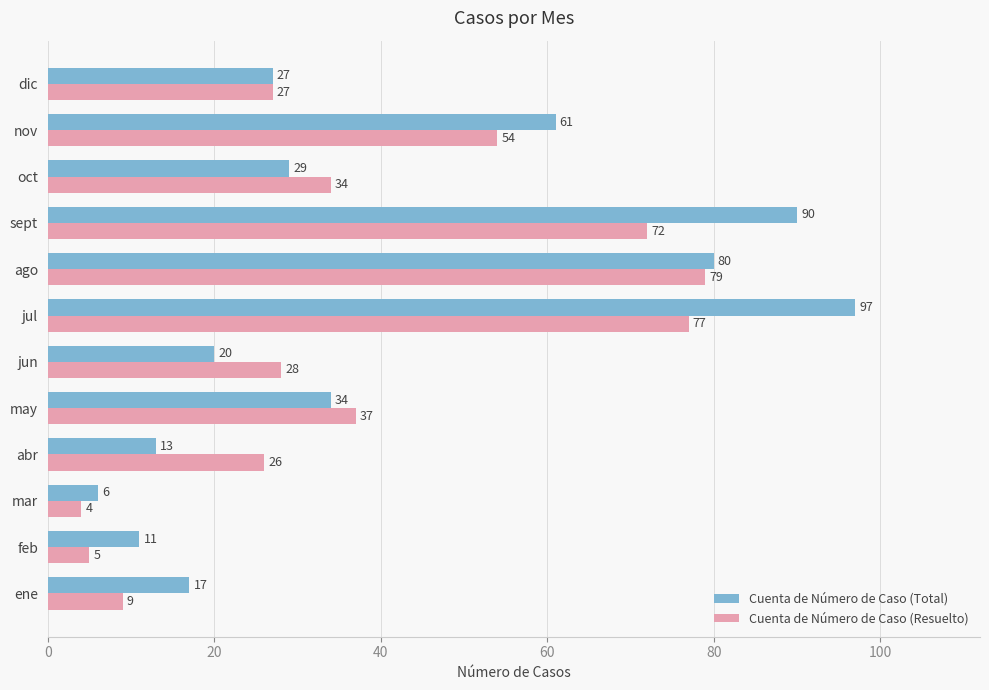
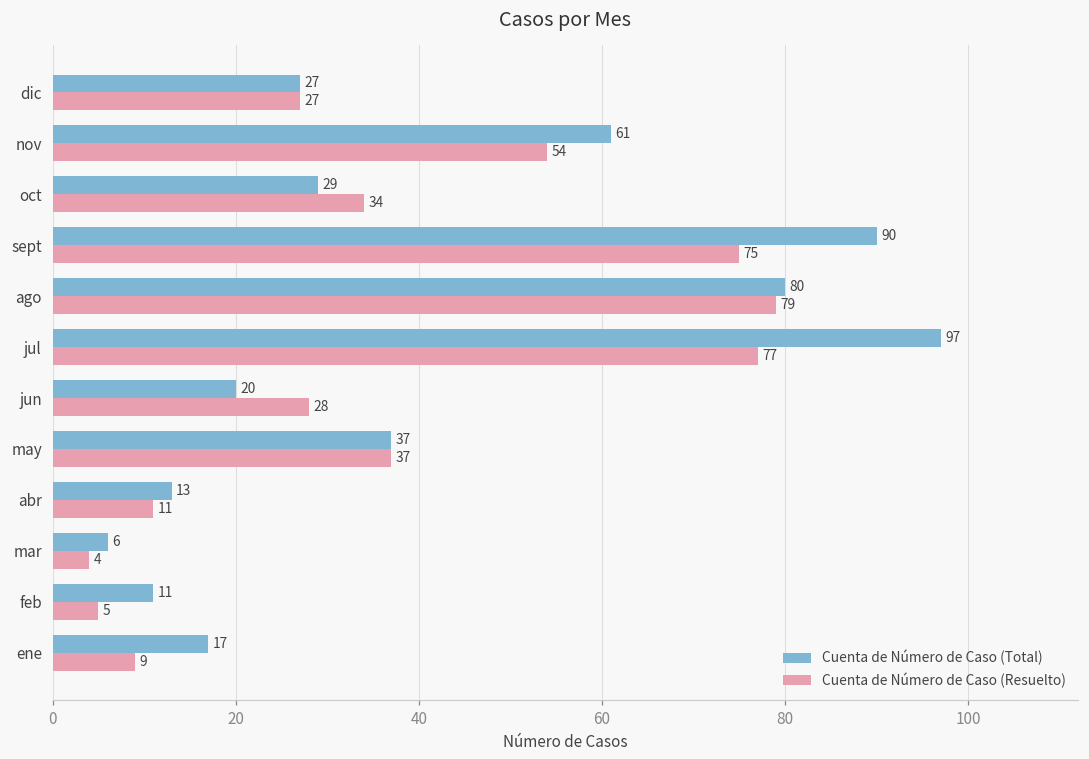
Cuenta de Número de Caso (Resuelto), sept: 72 -> 75
Cuenta de Número de Caso (Total), may: 34 -> 37
Cuenta de Número de Caso (Resuelto), abr: 26 -> 11
